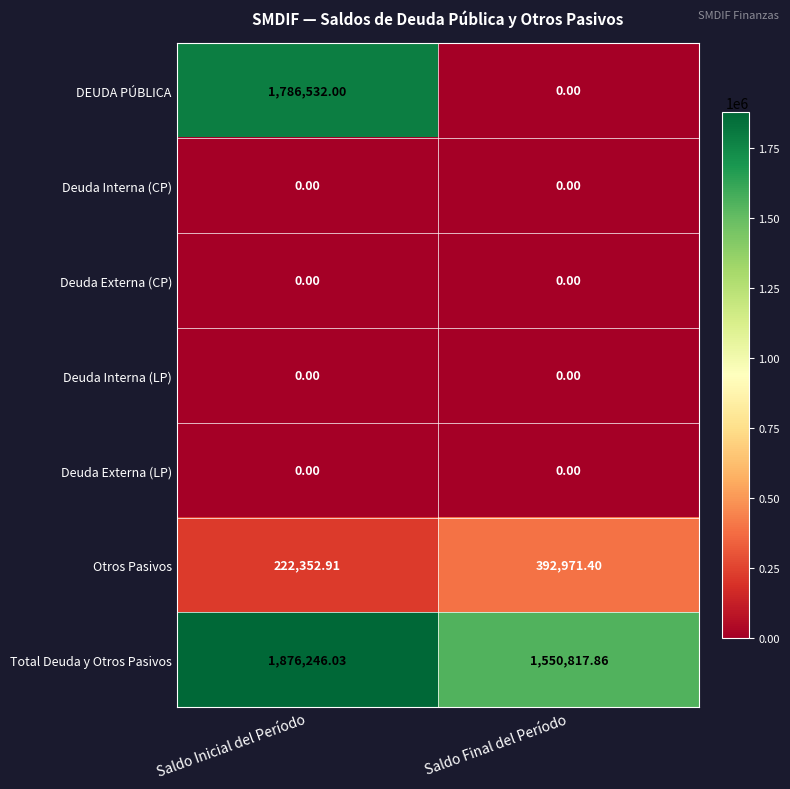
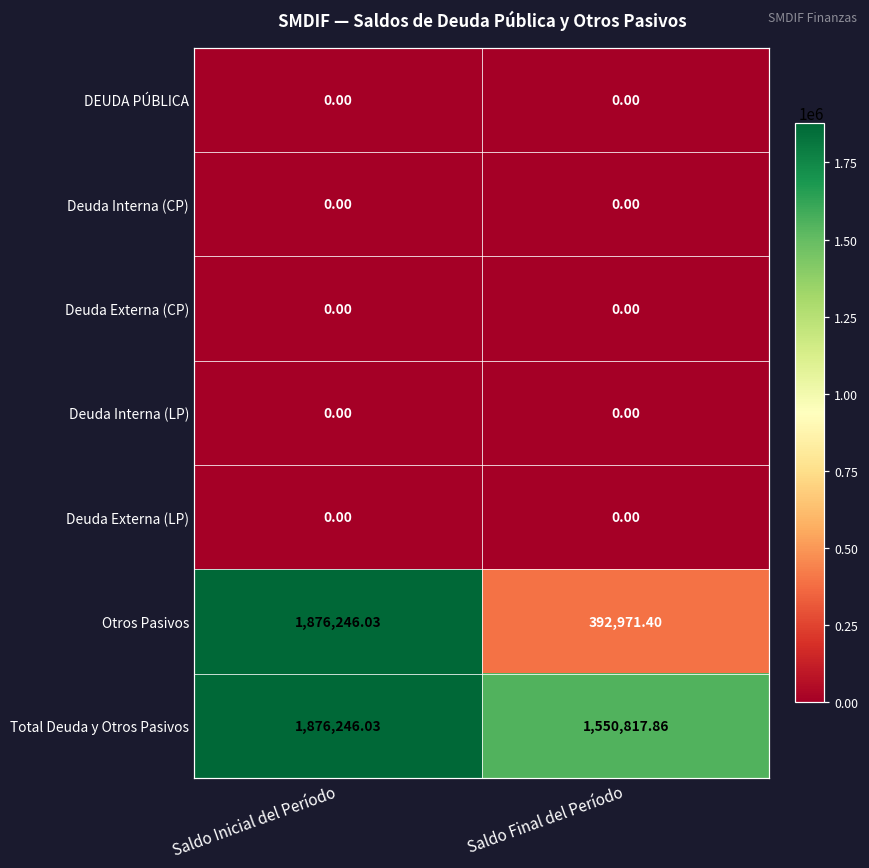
DEUDA PÚBLICA, Saldo Inicial del Período: 1,786,532.00 -> 0.00
Otros Pasivos, Saldo Inicial del Período: 222,352.91 -> 1,876,246.03
